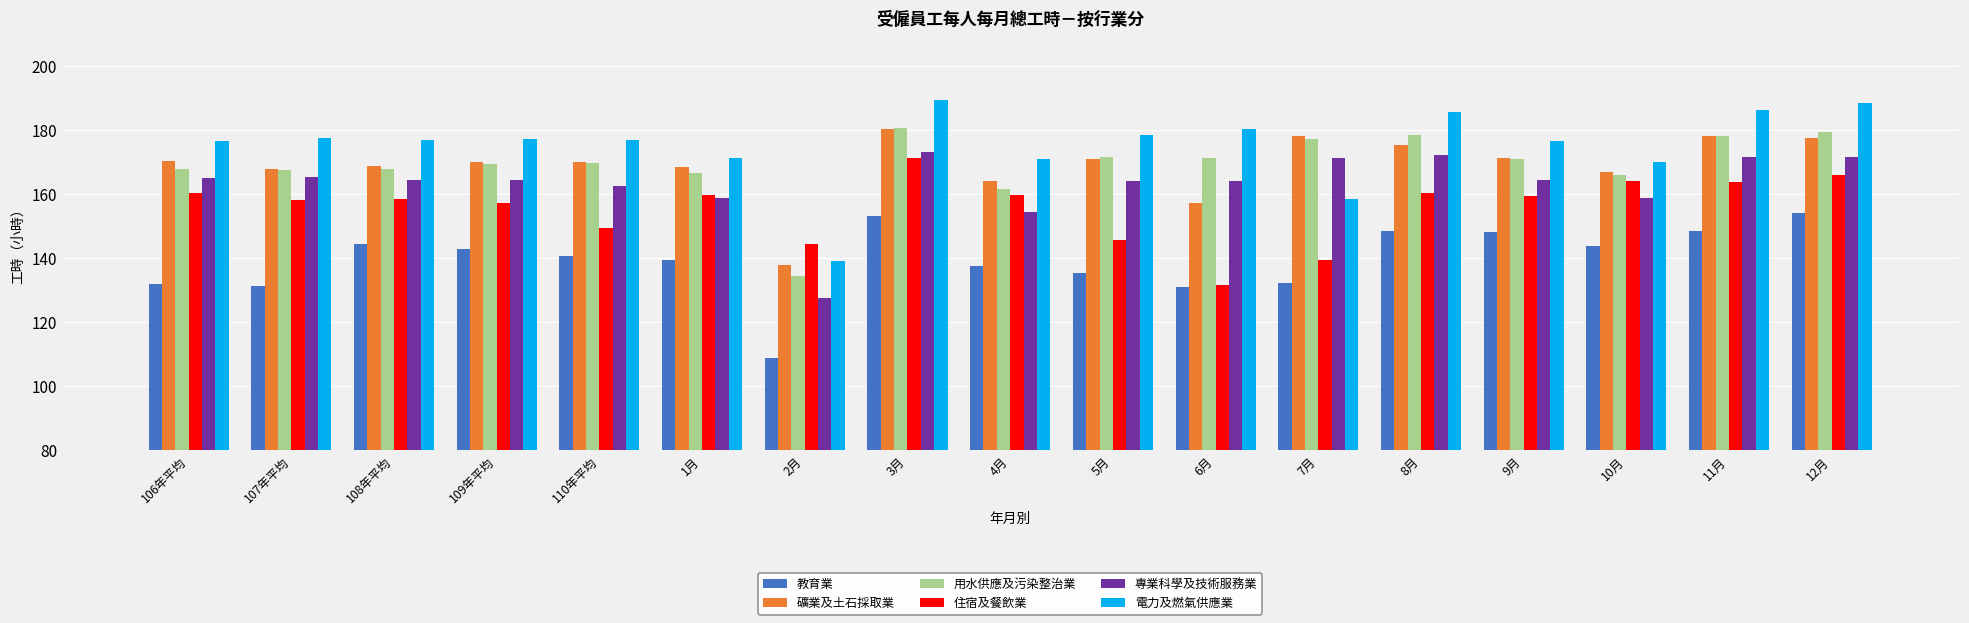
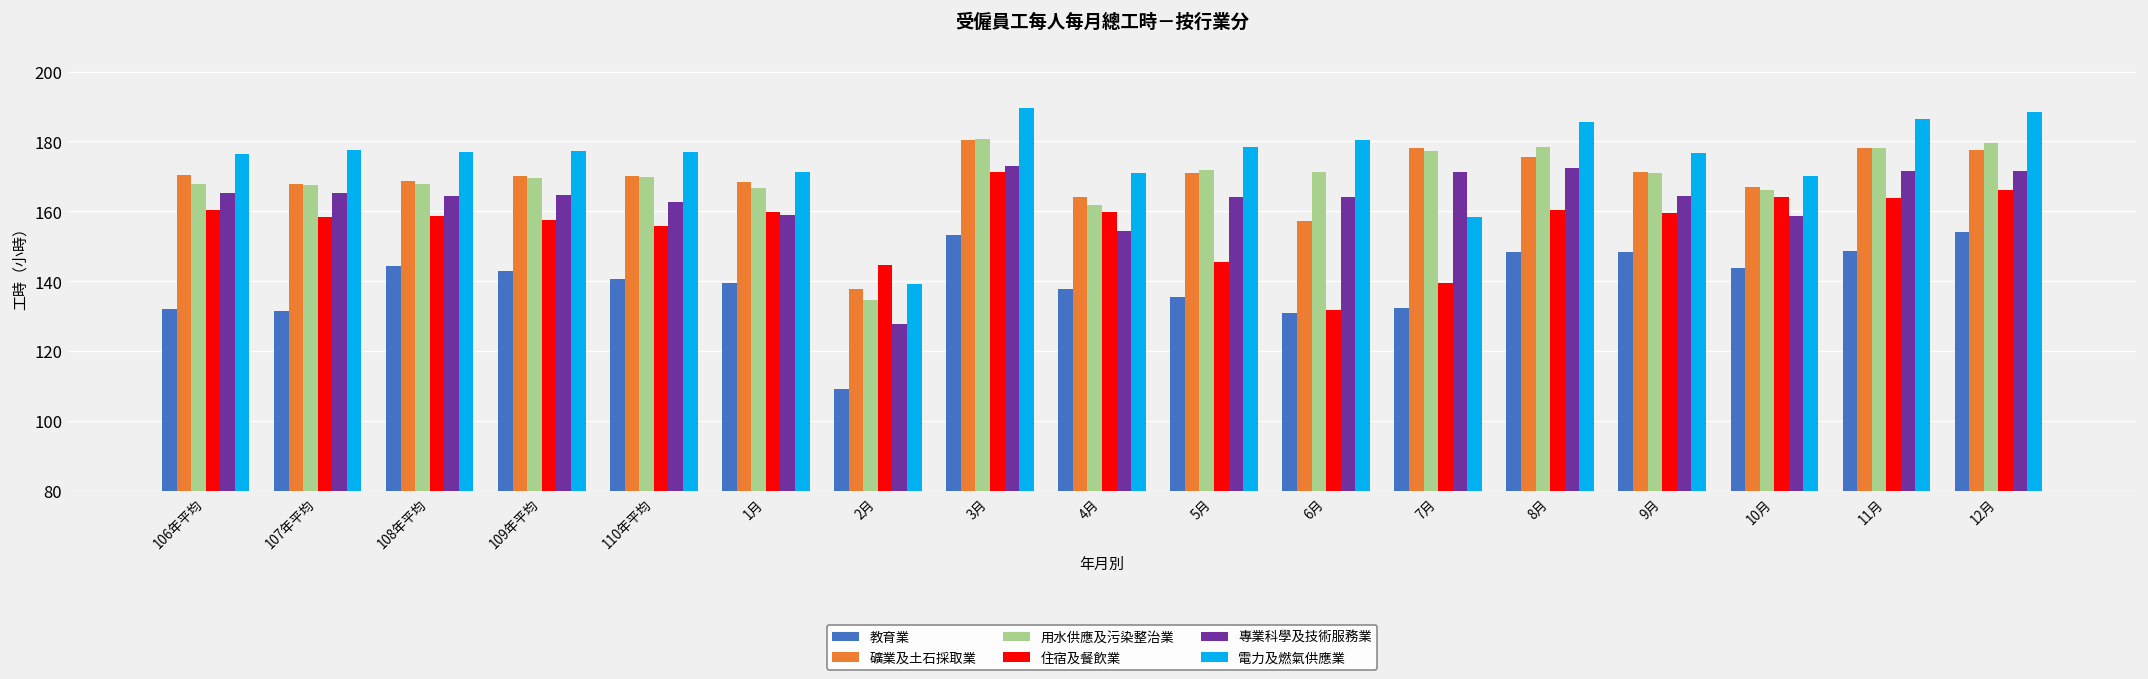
住宿及餐飲業, 110年平均: 150 -> 156
